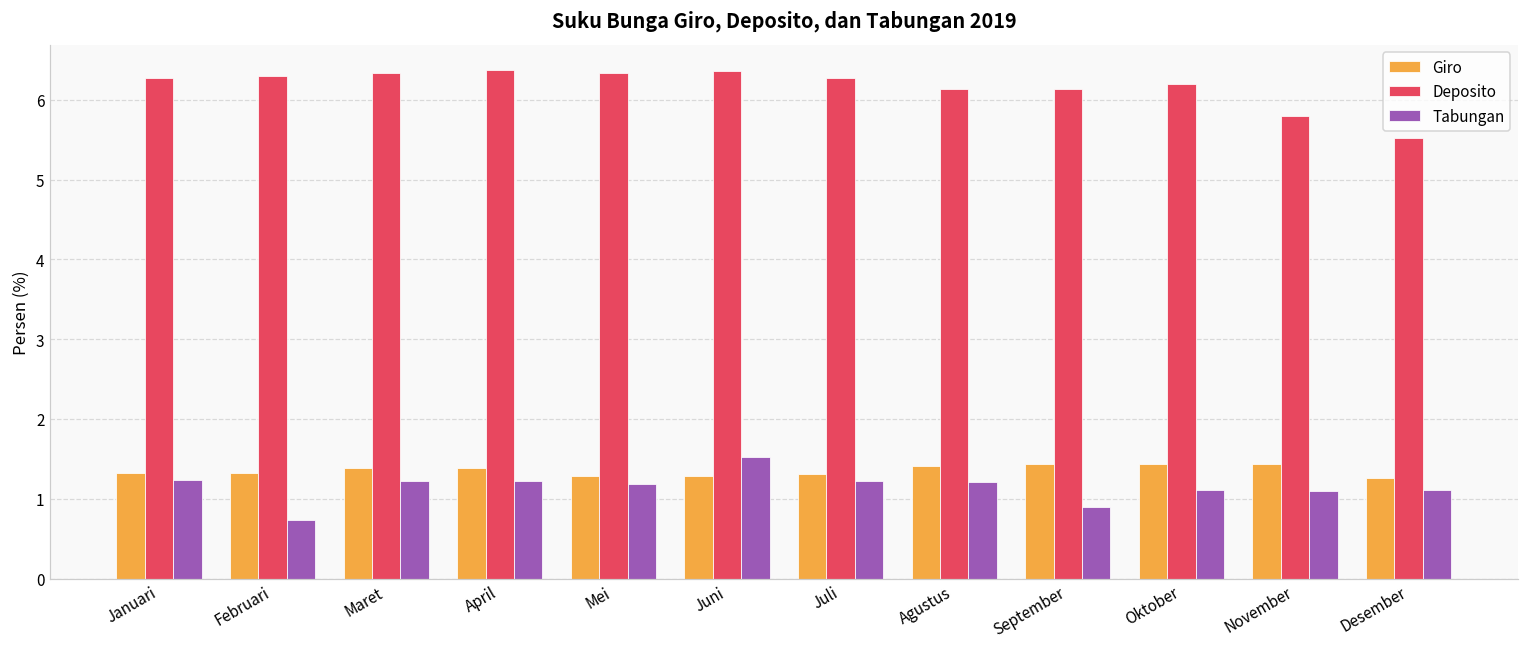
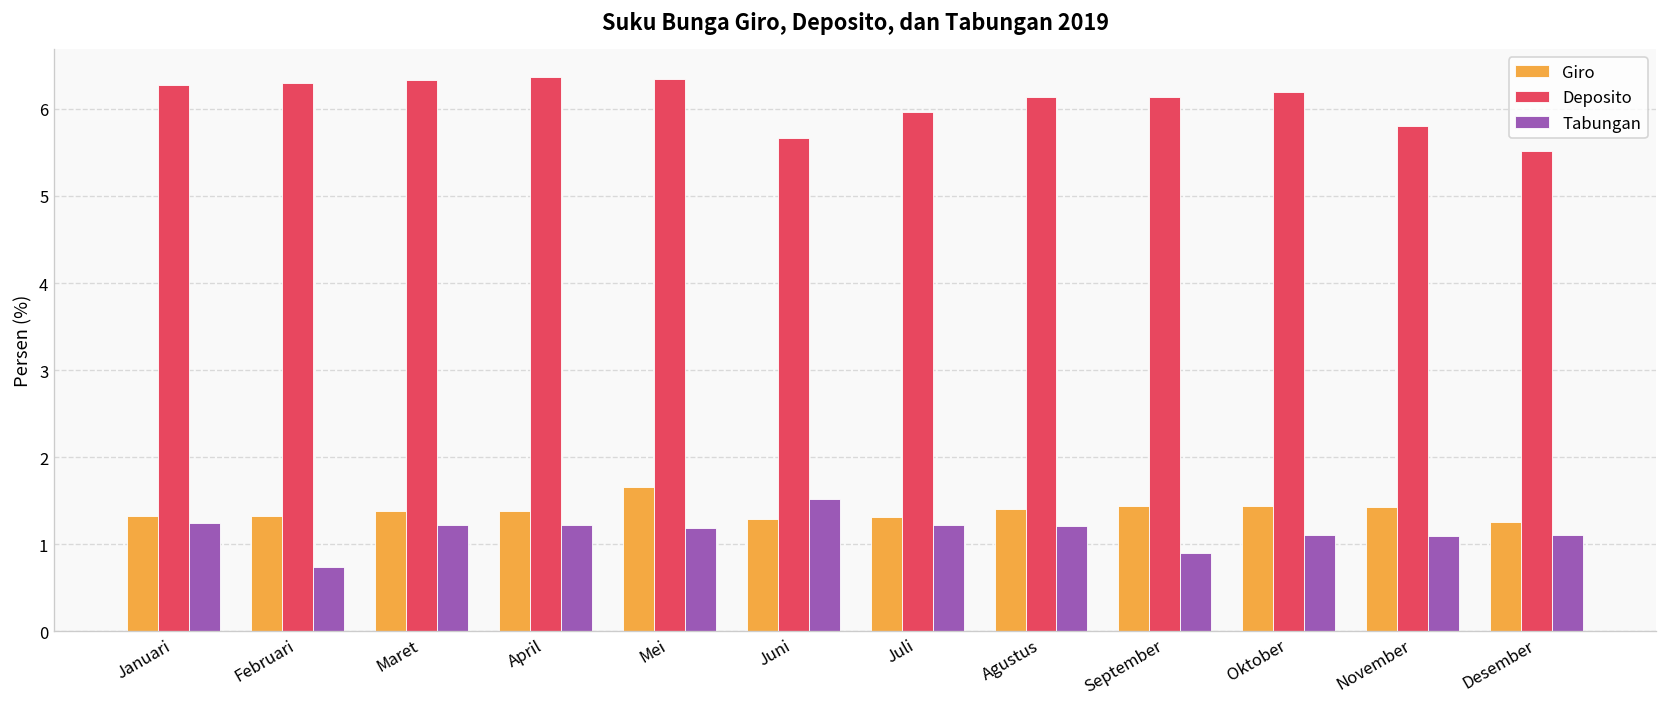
Giro, Mei: 1.3 -> 1.7
Deposito, Juni: 6.4 -> 5.7
Deposito, Juli: 6.3 -> 6.0
